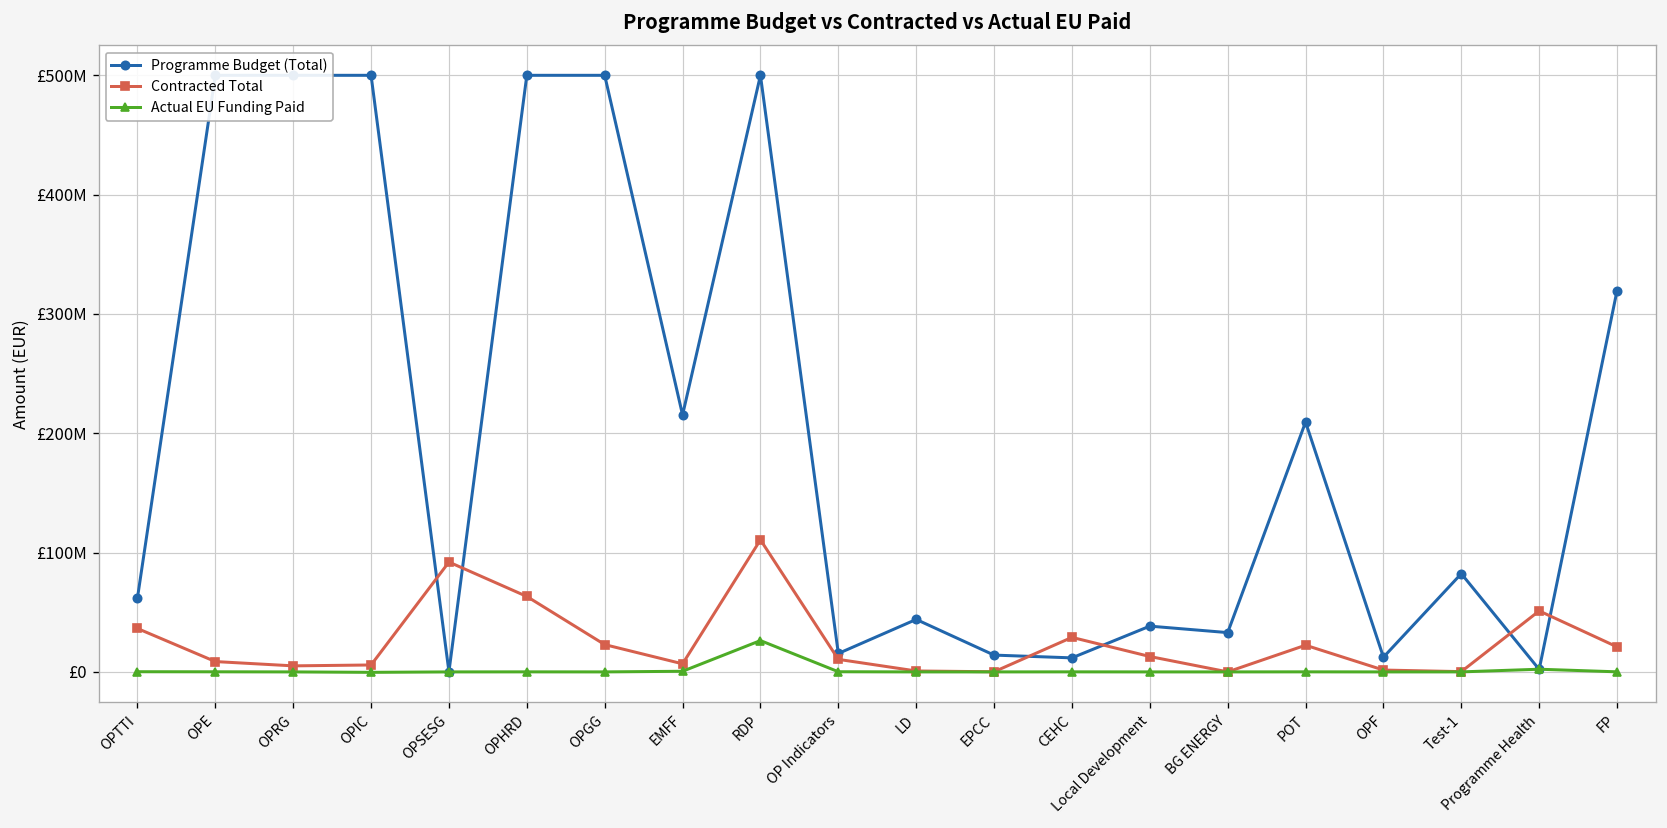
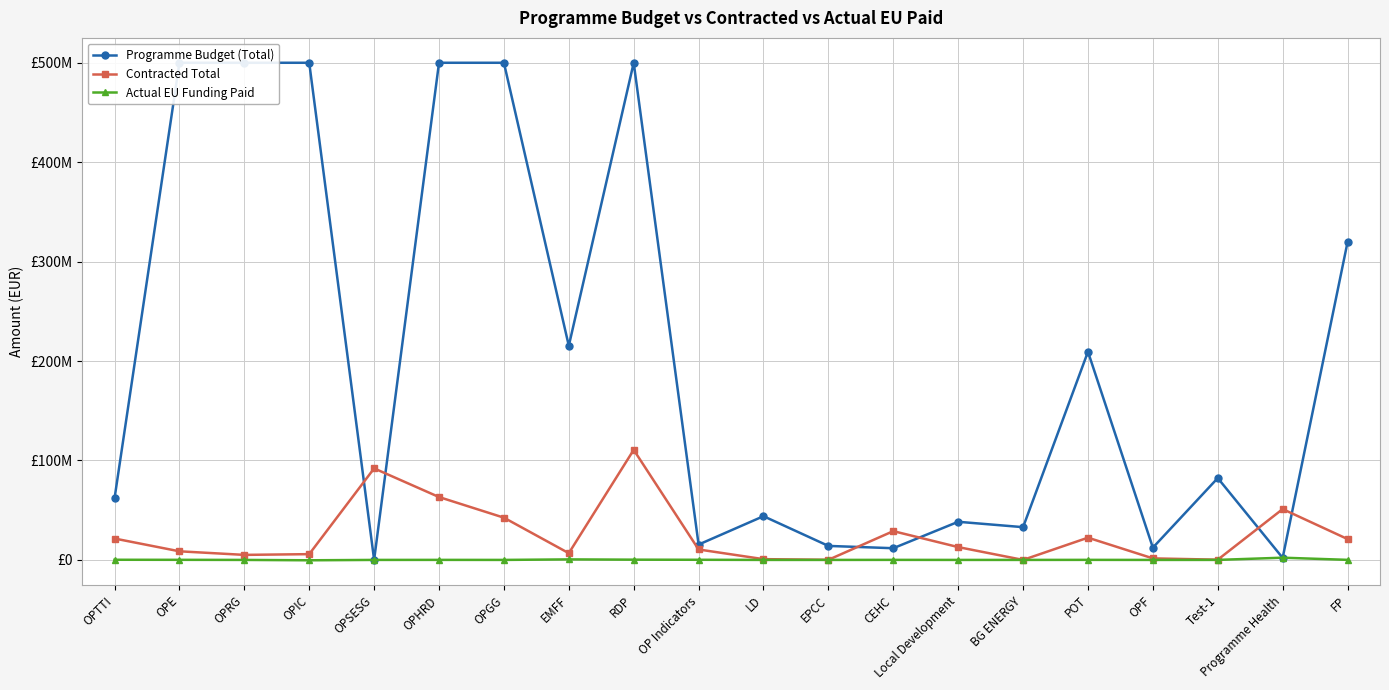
Contracted Total, OPTTI: £40000000 -> £20000000
Contracted Total, OPGG: £20000000 -> £40000000
Actual EU Funding Paid, RDP: £30000000 -> £0
